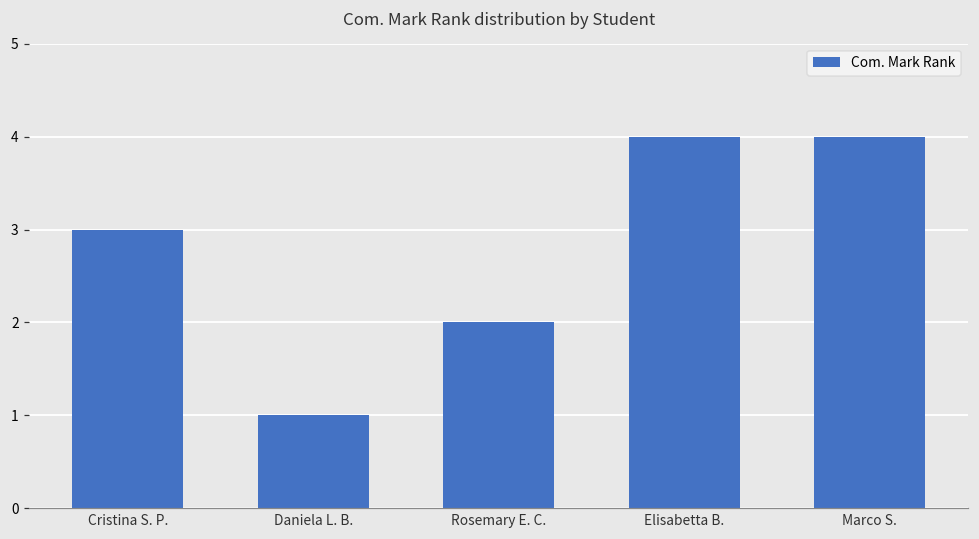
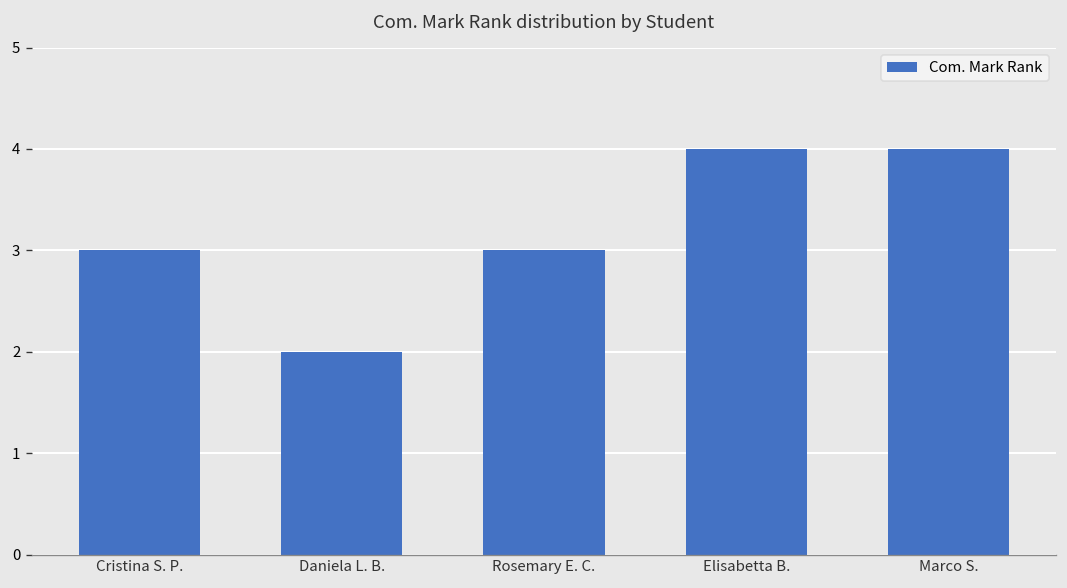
Daniela L. B.: 1 -> 2
Rosemary E. C.: 2 -> 3
